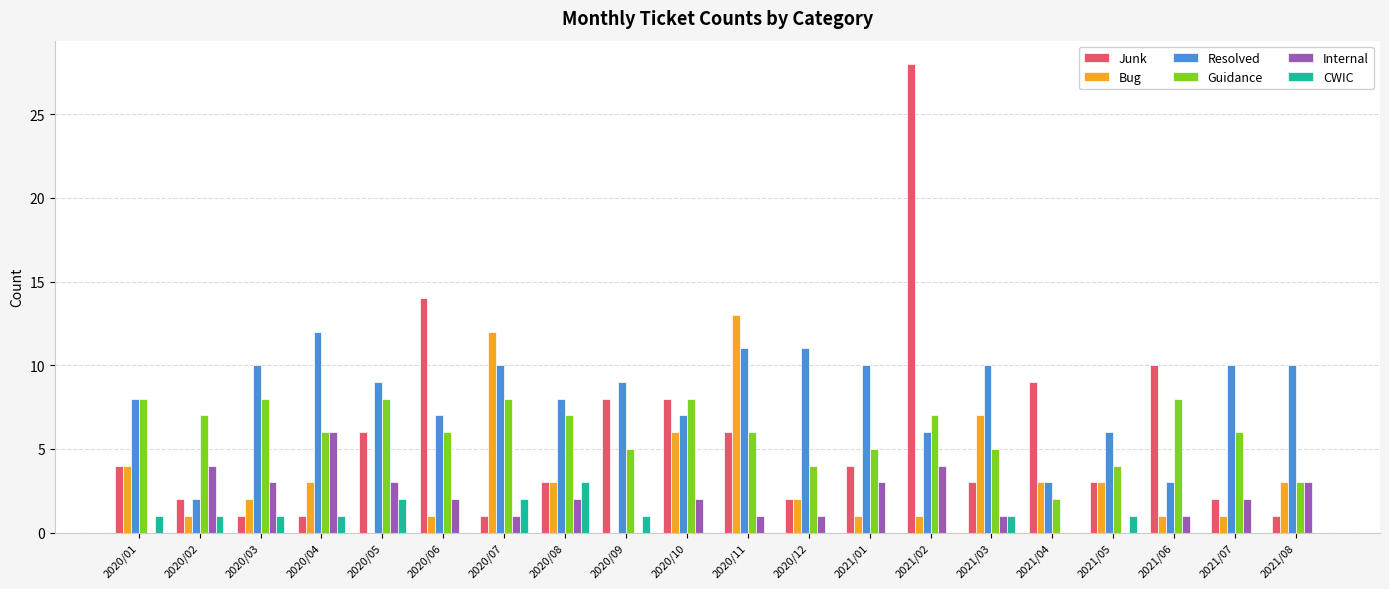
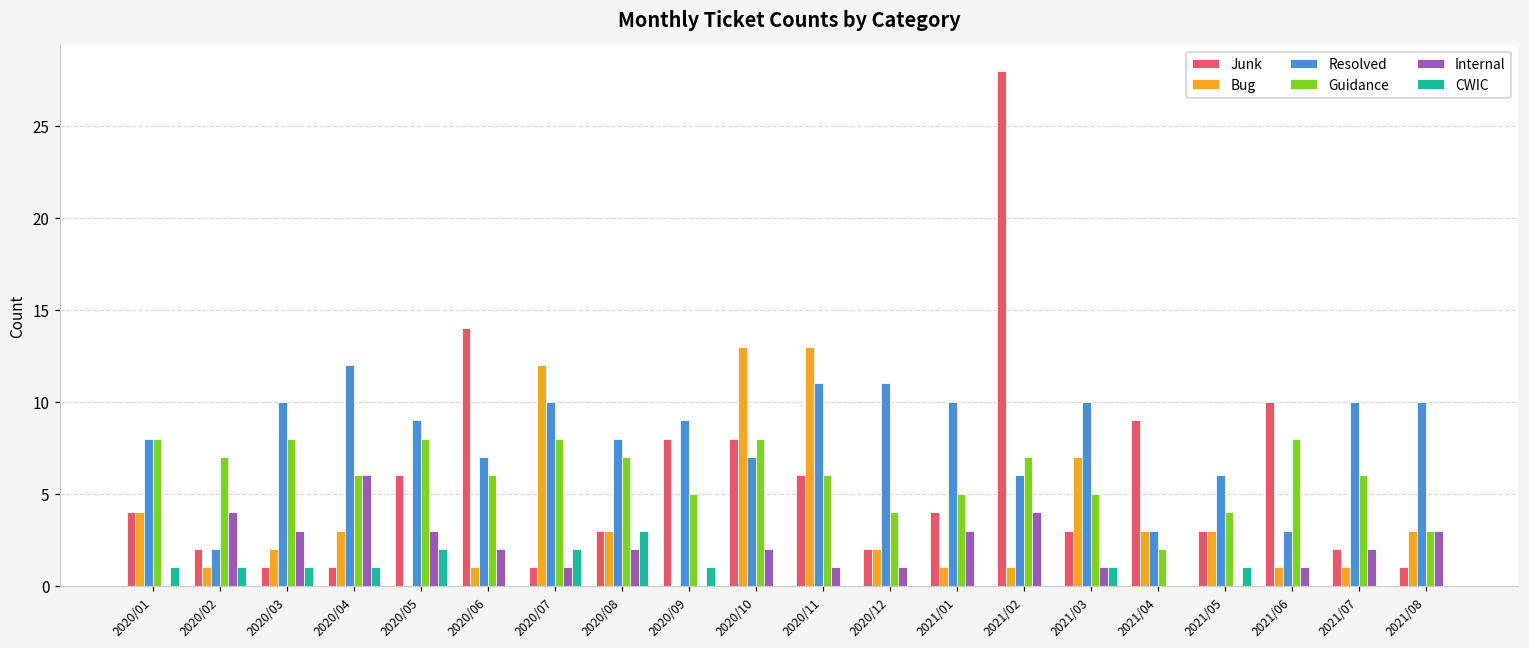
Bug, 2020/10: 6 -> 13
